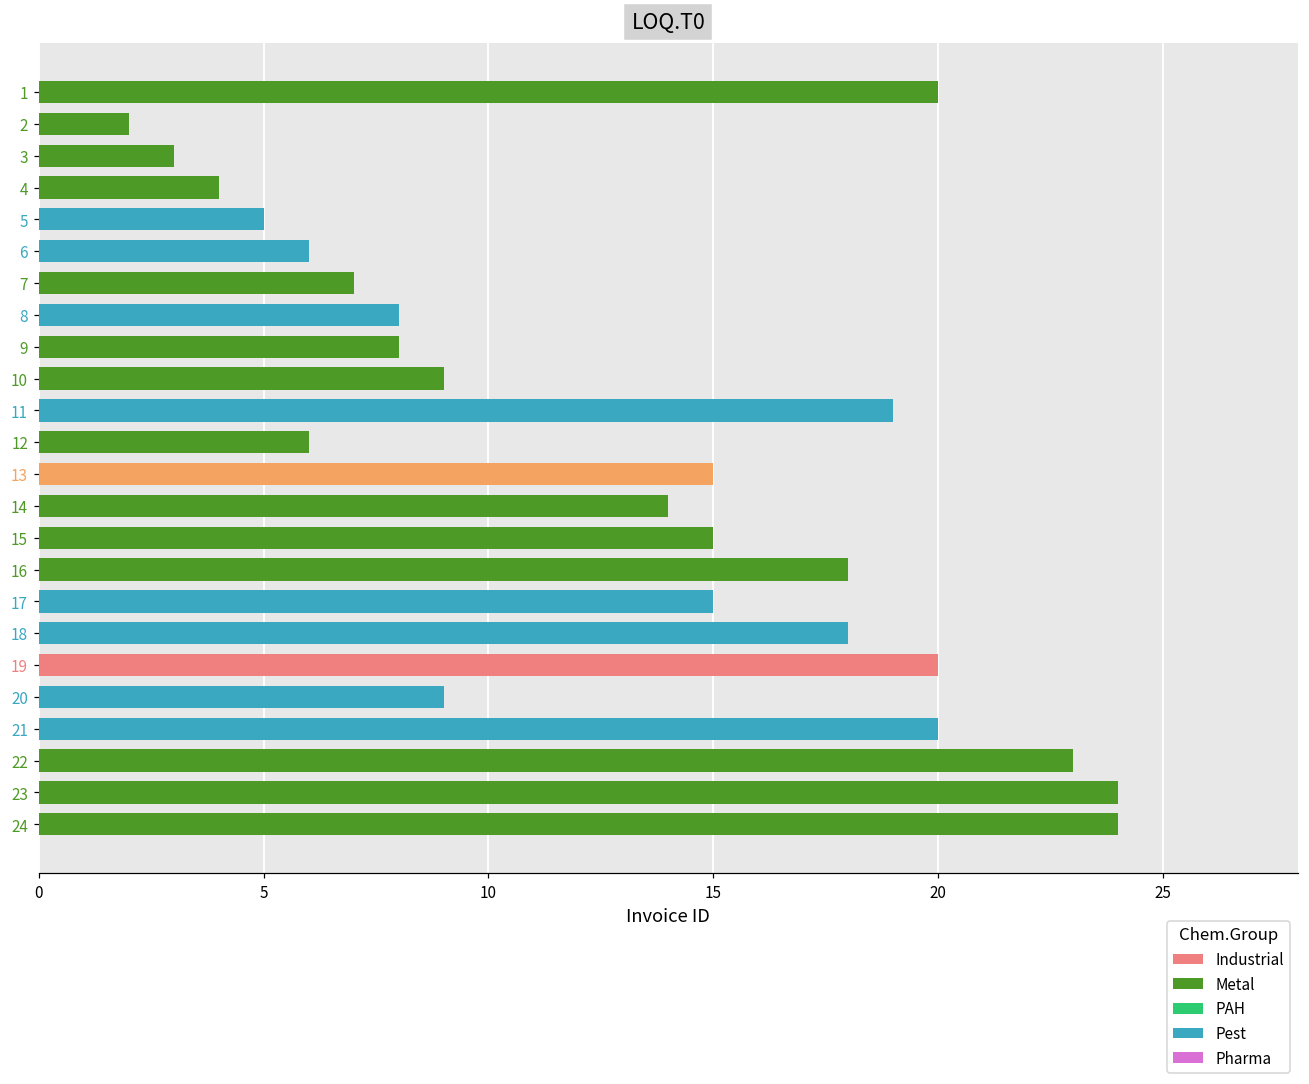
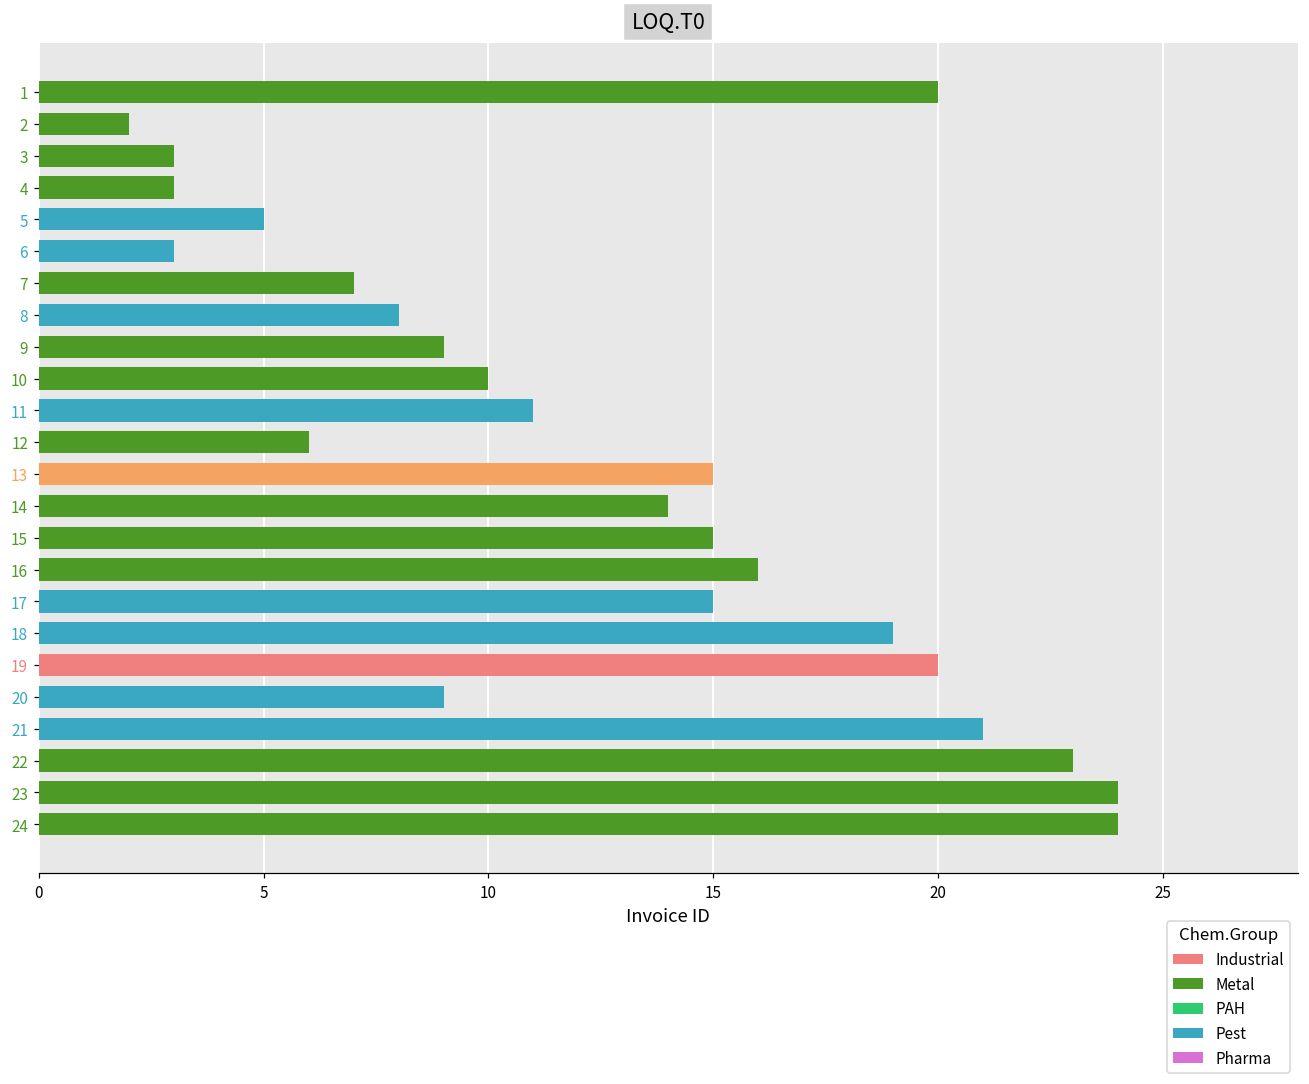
4: 4 -> 3
6: 6 -> 3
9: 8 -> 9
10: 9 -> 10
11: 19 -> 11
16: 18 -> 16
18: 18 -> 19
21: 20 -> 21
